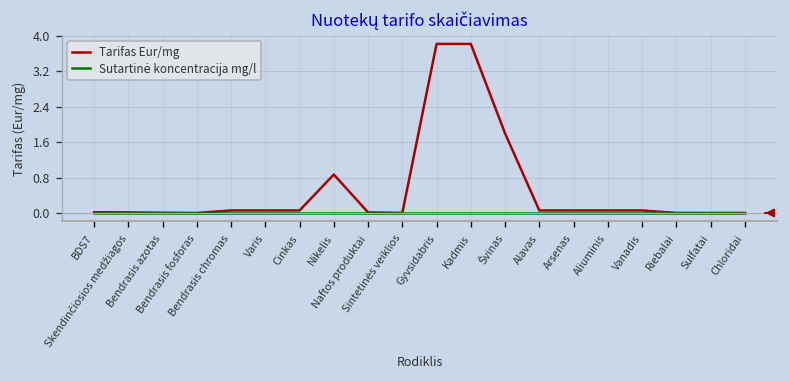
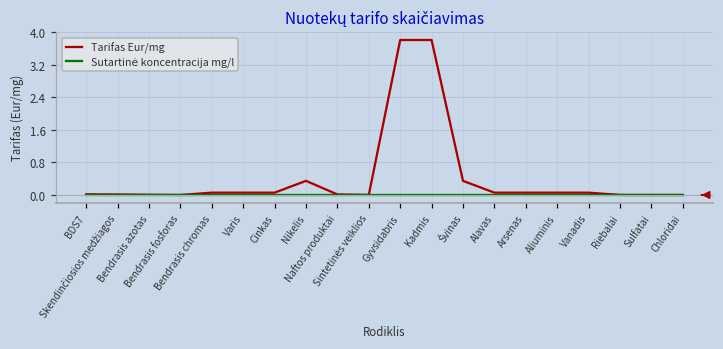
Tarifas Eur/mg, Nikelis: 0.9 -> 0.3
Tarifas Eur/mg, Švinas: 1.8 -> 0.3
